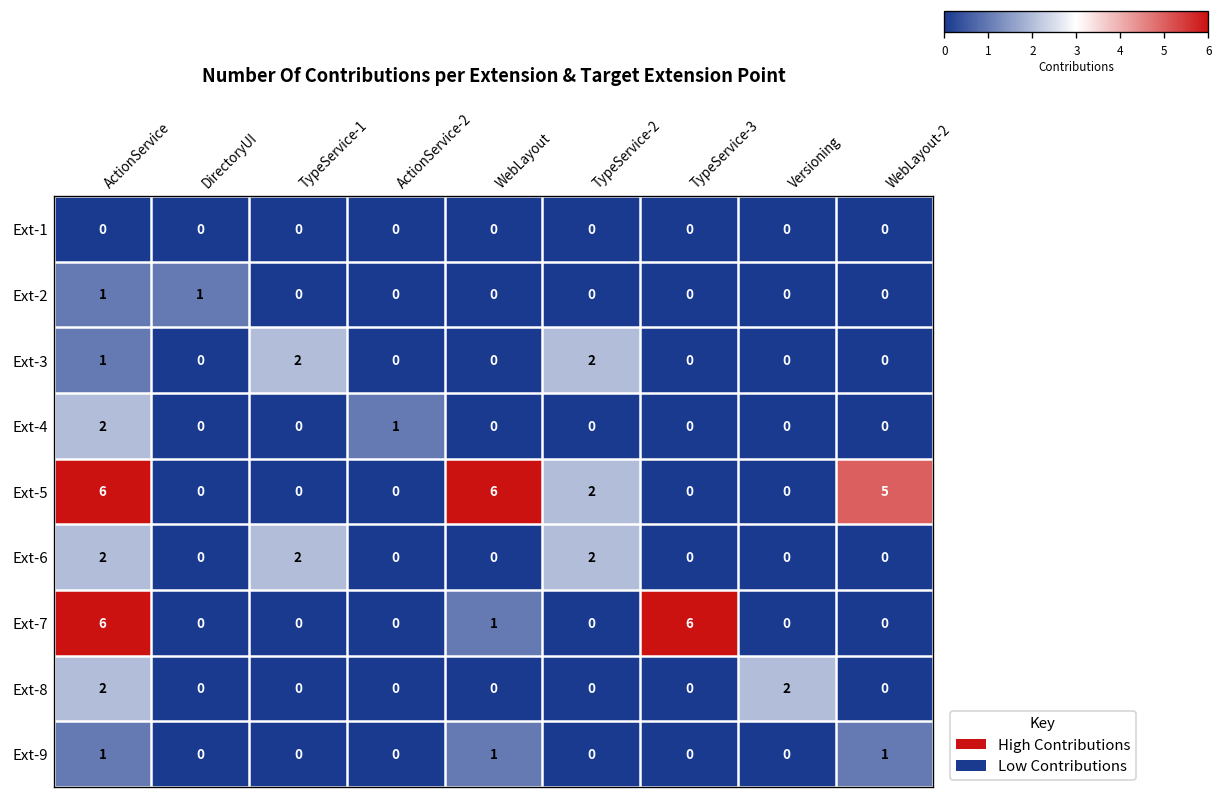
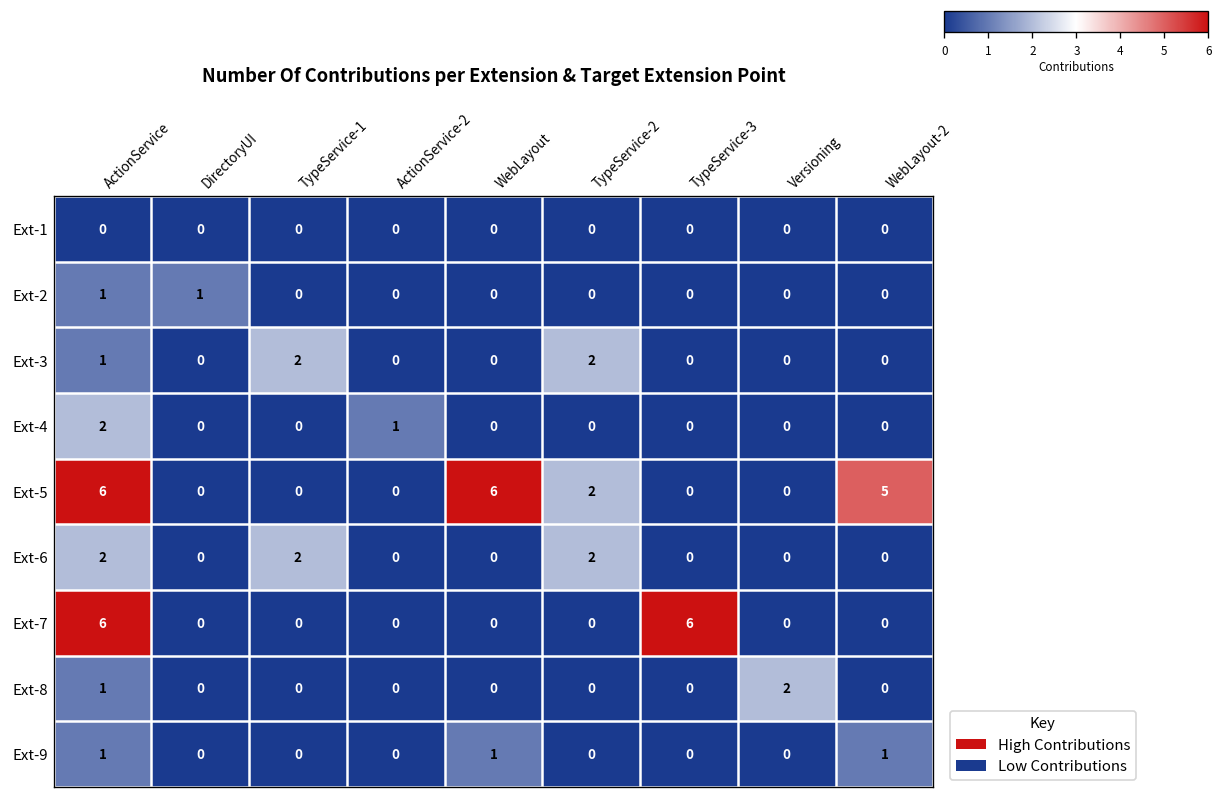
Ext-7, WebLayout: 1 -> 0
Ext-8, ActionService: 2 -> 1
